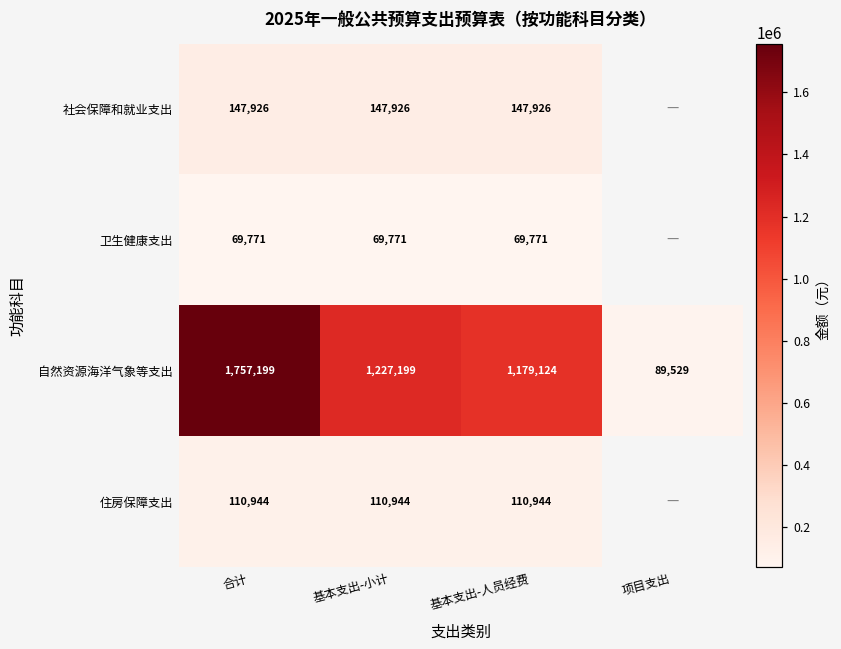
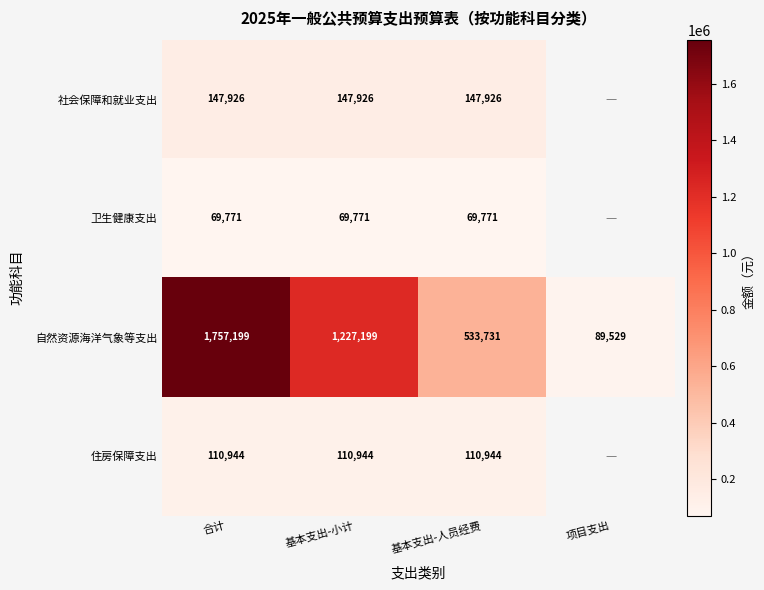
自然资源海洋气象等支出, 基本支出-人员经费: 1,179,124 -> 533,731
